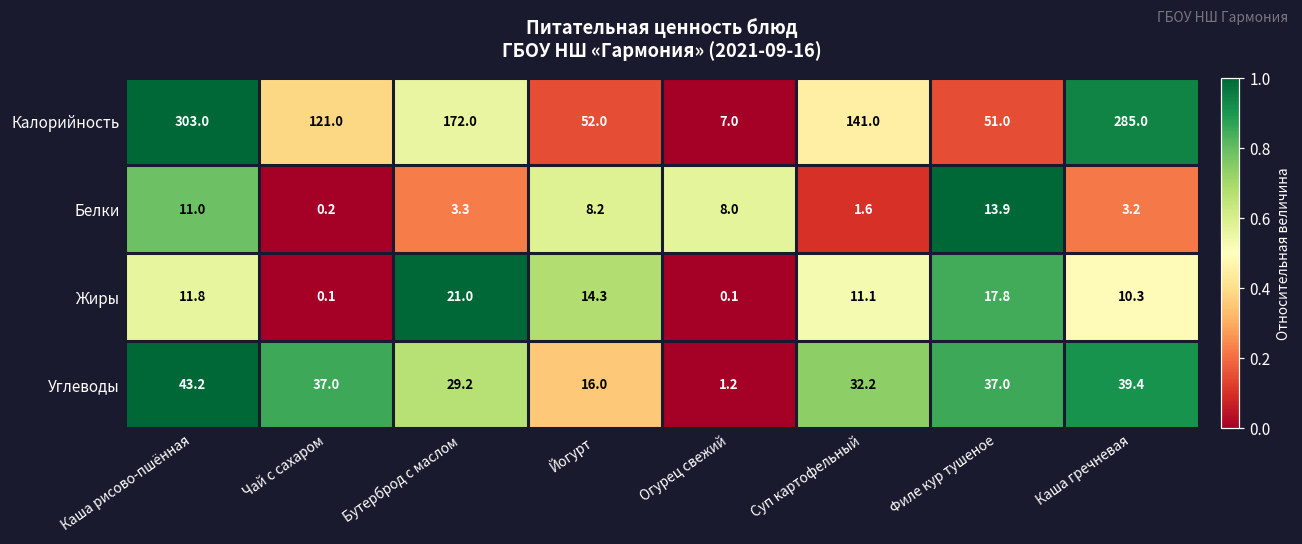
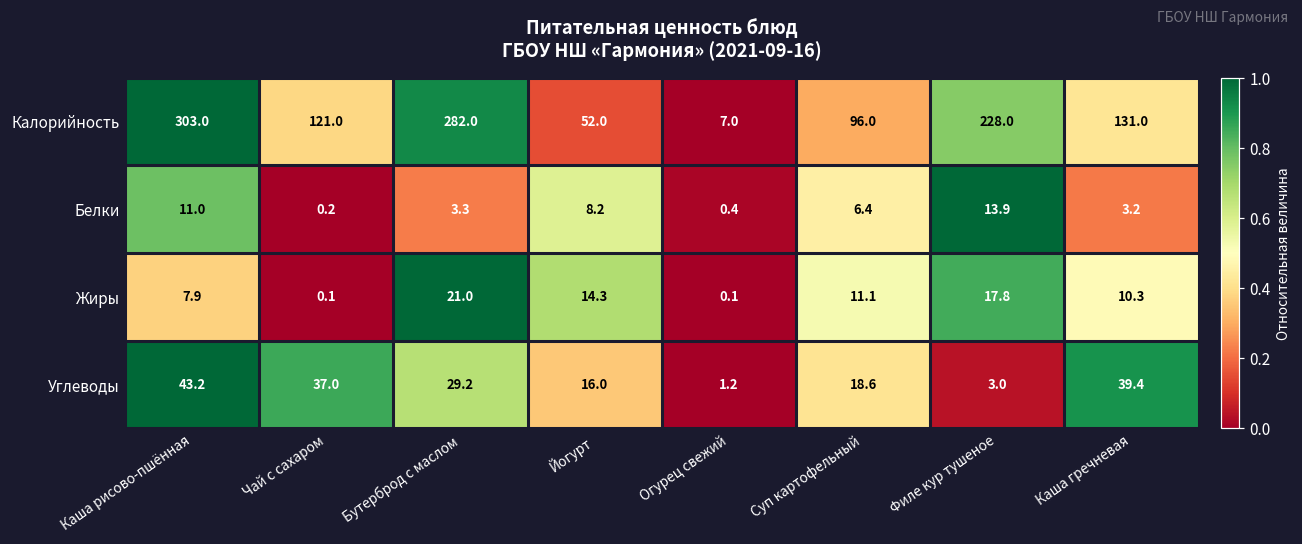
Калорийность, Бутерброд с маслом: 172.0 -> 282.0
Калорийность, Суп картофельный: 141.0 -> 96.0
Калорийность, Филе кур тушеное: 51.0 -> 228.0
Калорийность, Каша гречневая: 285.0 -> 131.0
Белки, Огурец свежий: 8.0 -> 0.4
Белки, Суп картофельный: 1.6 -> 6.4
Жиры, Каша рисово-пшённая: 11.8 -> 7.9
Углеводы, Суп картофельный: 32.2 -> 18.6
Углеводы, Филе кур тушеное: 37.0 -> 3.0
